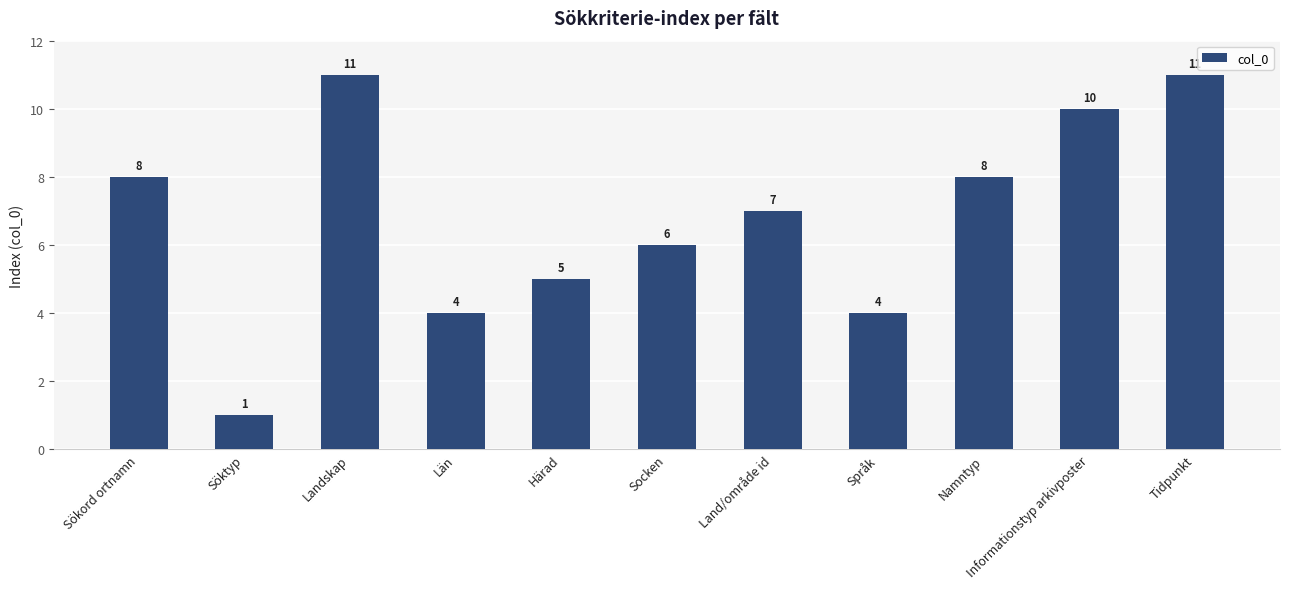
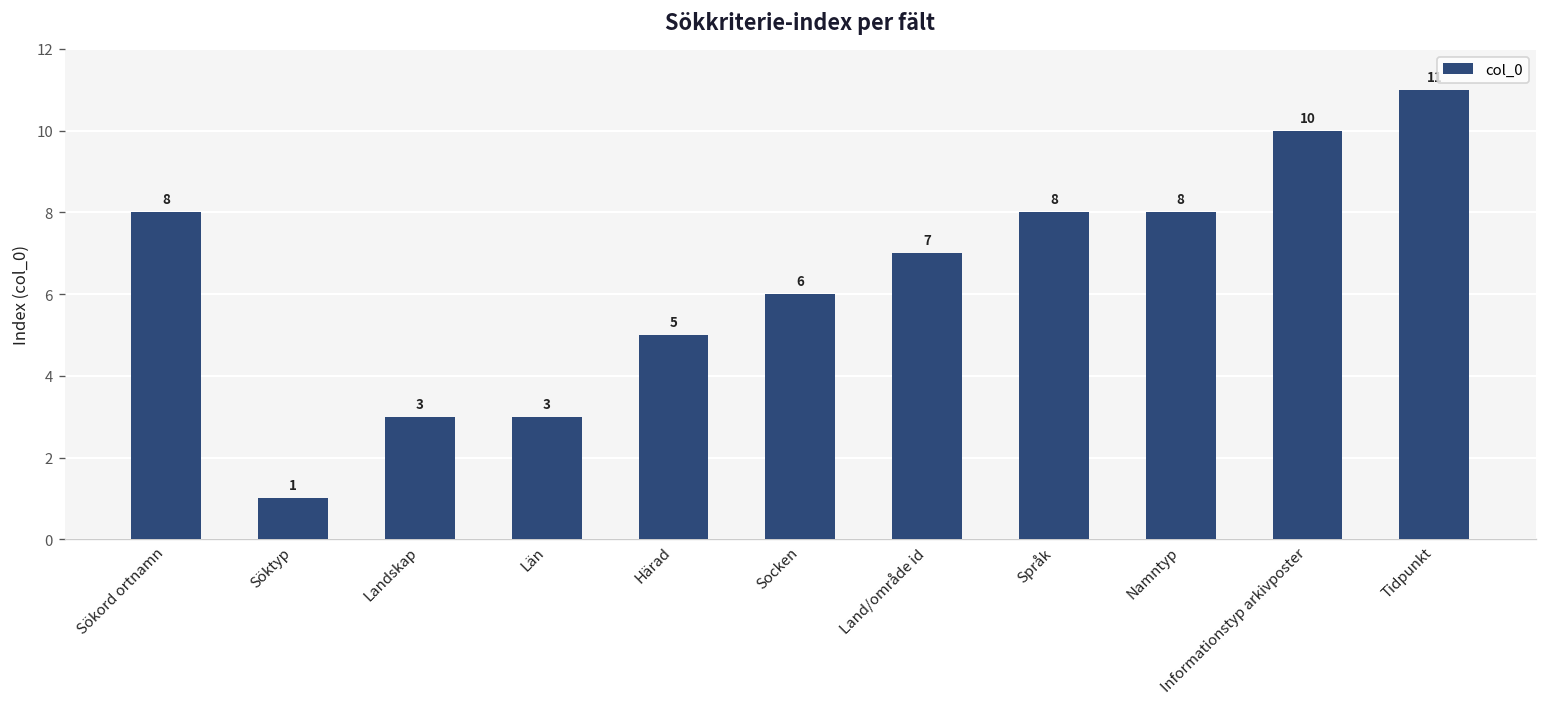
Landskap: 11 -> 3
Län: 4 -> 3
Språk: 4 -> 8
